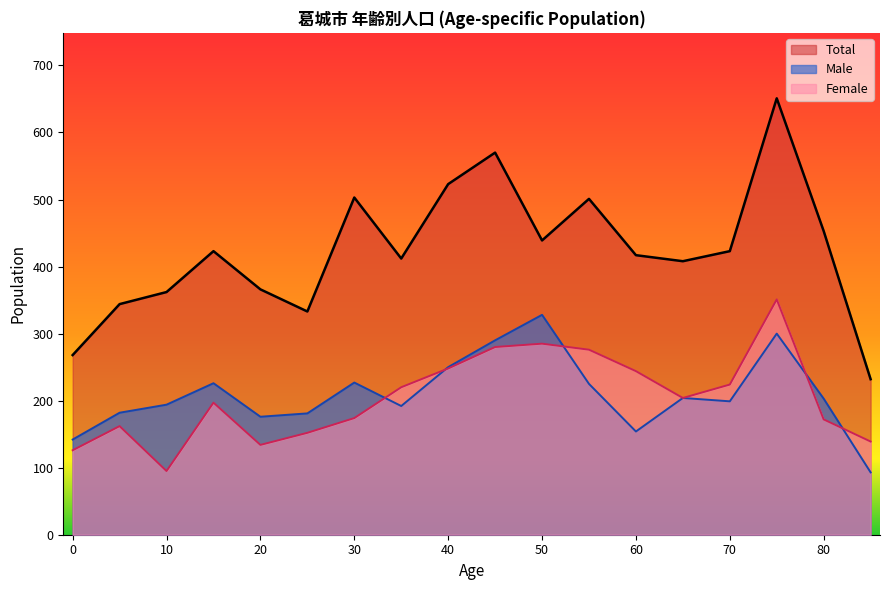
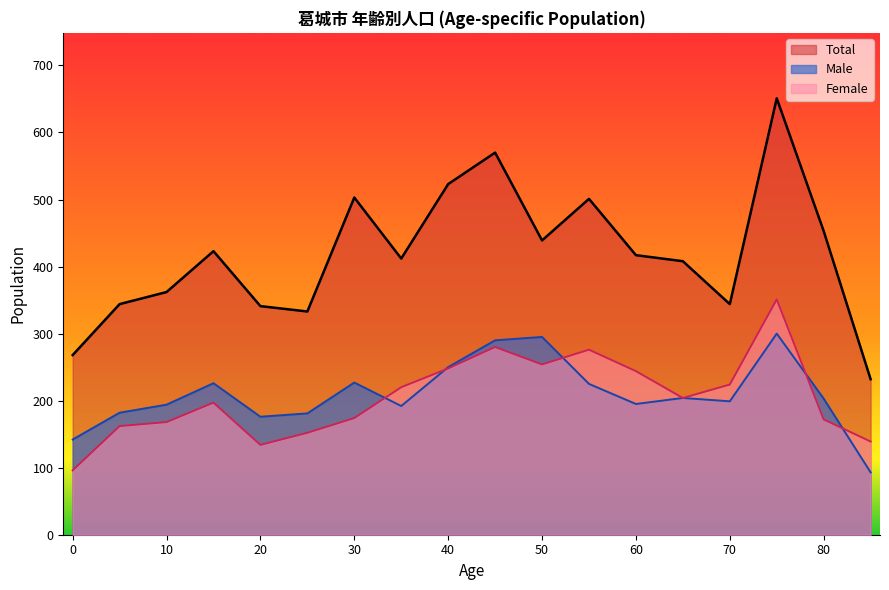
Female, 0: 130 -> 100
Female, 10: 100 -> 170
Total, 20: 370 -> 340
Male, 50: 330 -> 300
Female, 50: 290 -> 250
Male, 60: 150 -> 200
Total, 70: 420 -> 340
